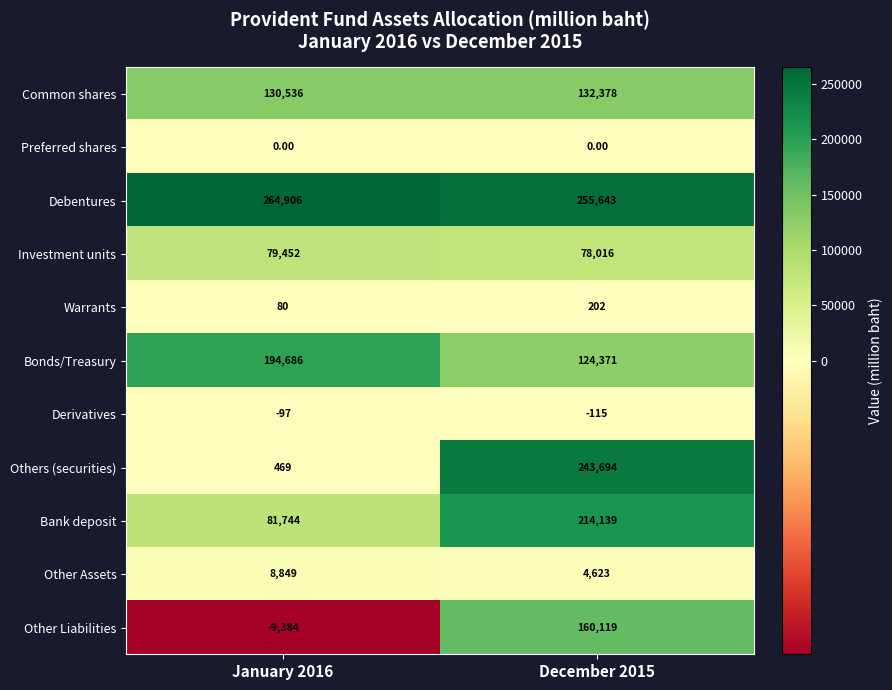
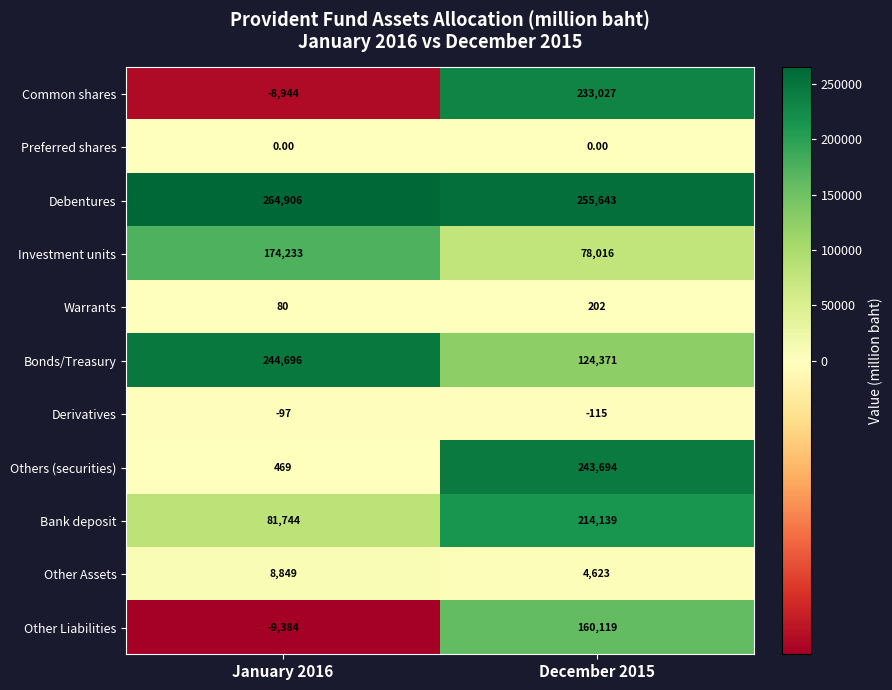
Common shares, January 2016: 130,536 -> -8,944
Common shares, December 2015: 132,378 -> 233,027
Investment units, January 2016: 79,452 -> 174,233
Bonds/Treasury, January 2016: 194,686 -> 244,696
